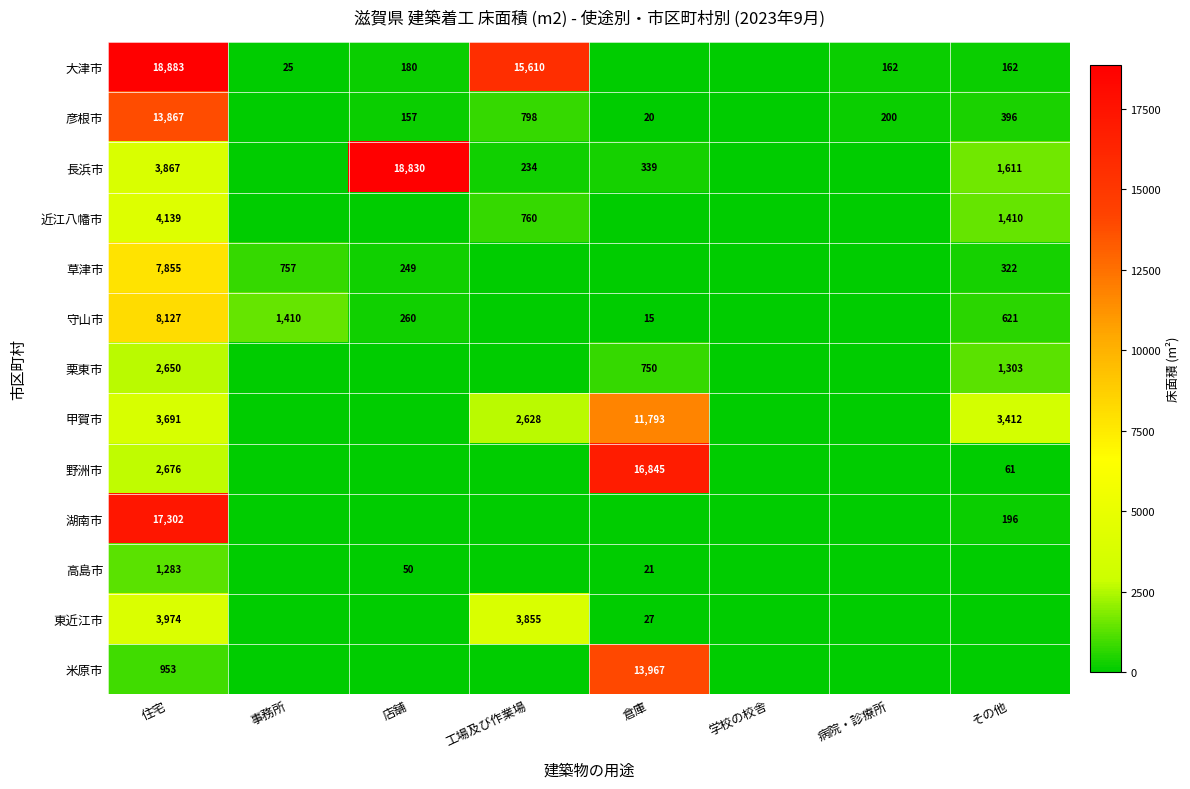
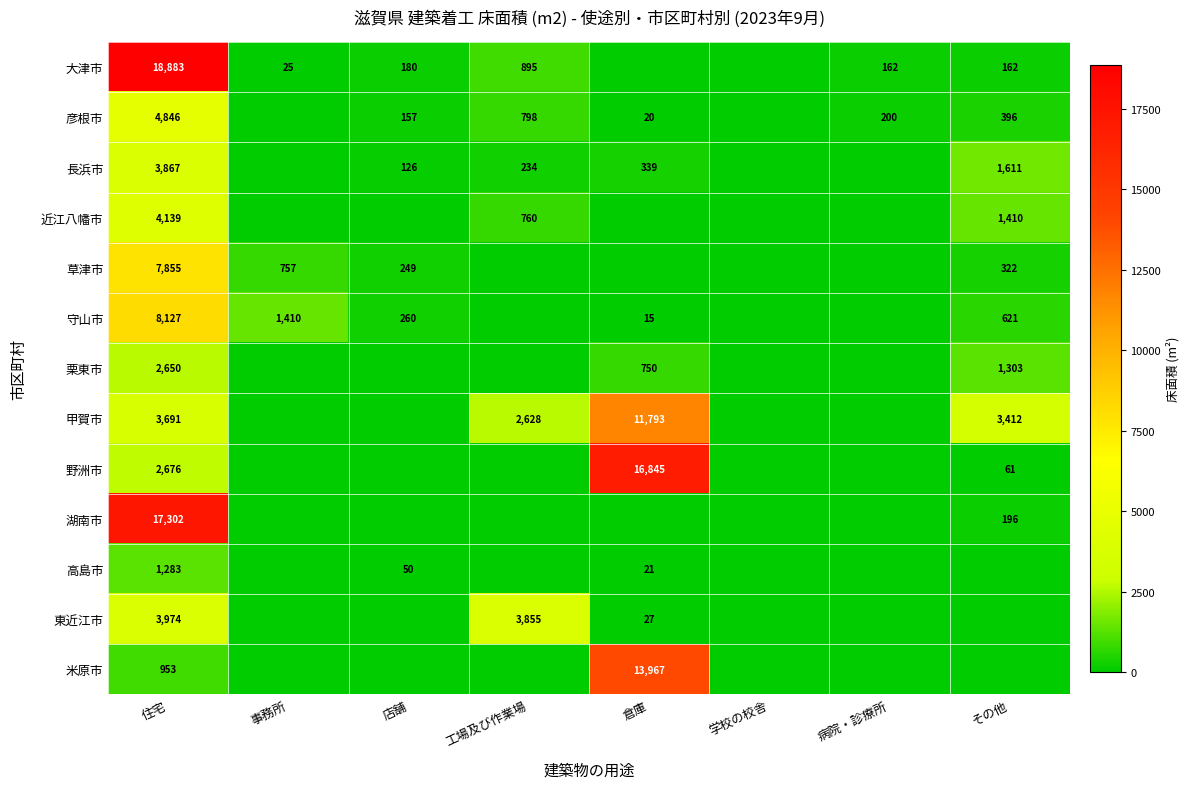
大津市, 工場及び作業場: 15,610 -> 895
彦根市, 住宅: 13,867 -> 4,846
長浜市, 店舗: 18,830 -> 126
